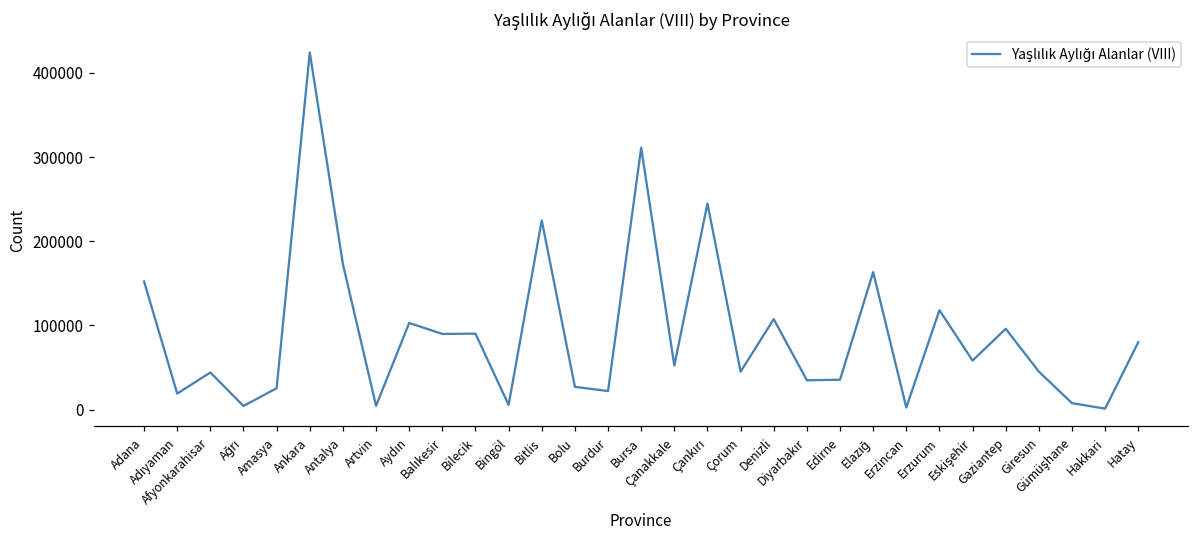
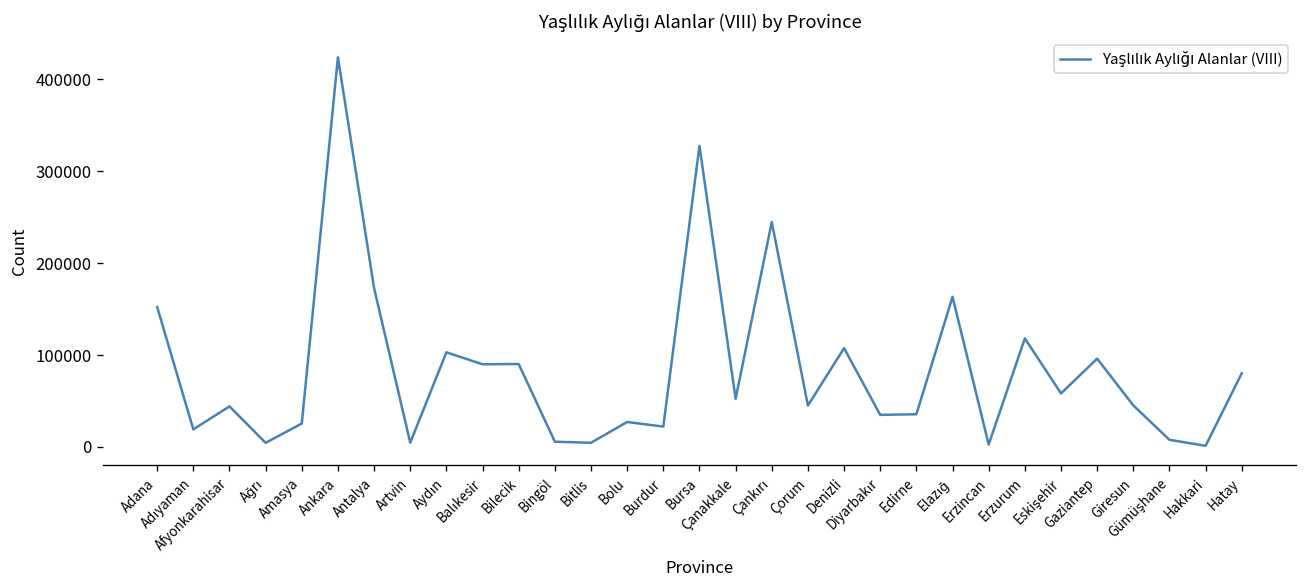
Bitlis: 220000 -> 0
Bursa: 310000 -> 330000
